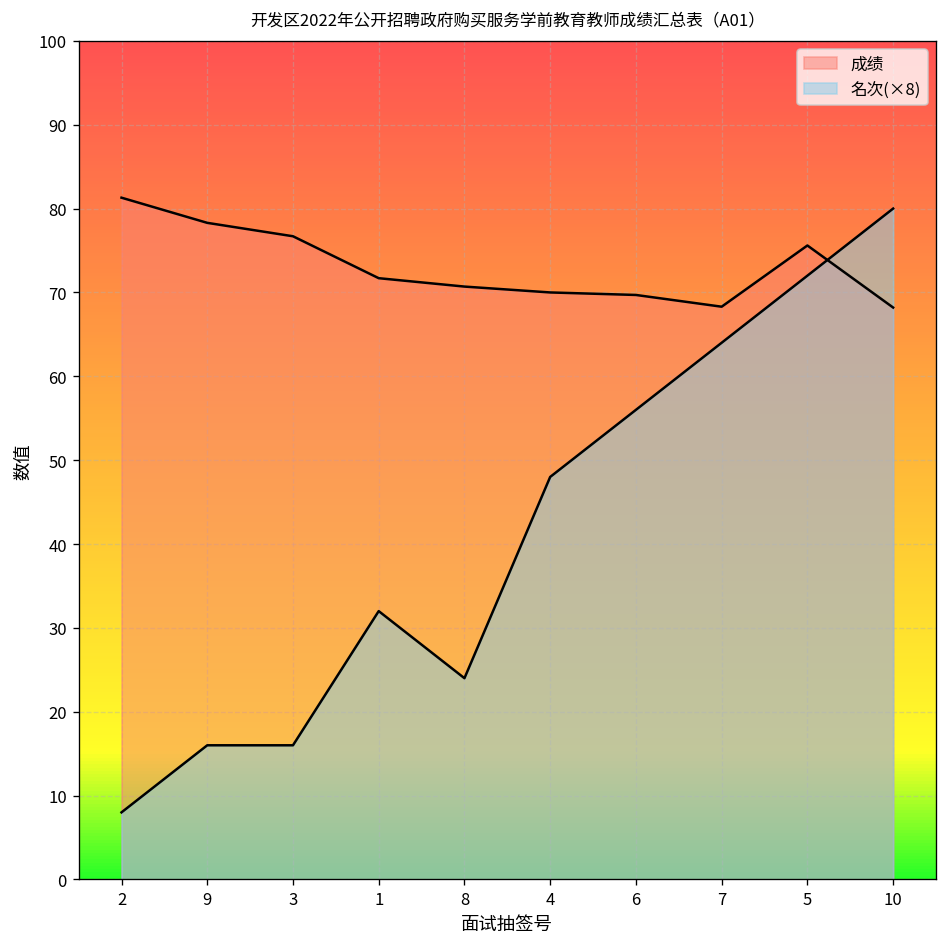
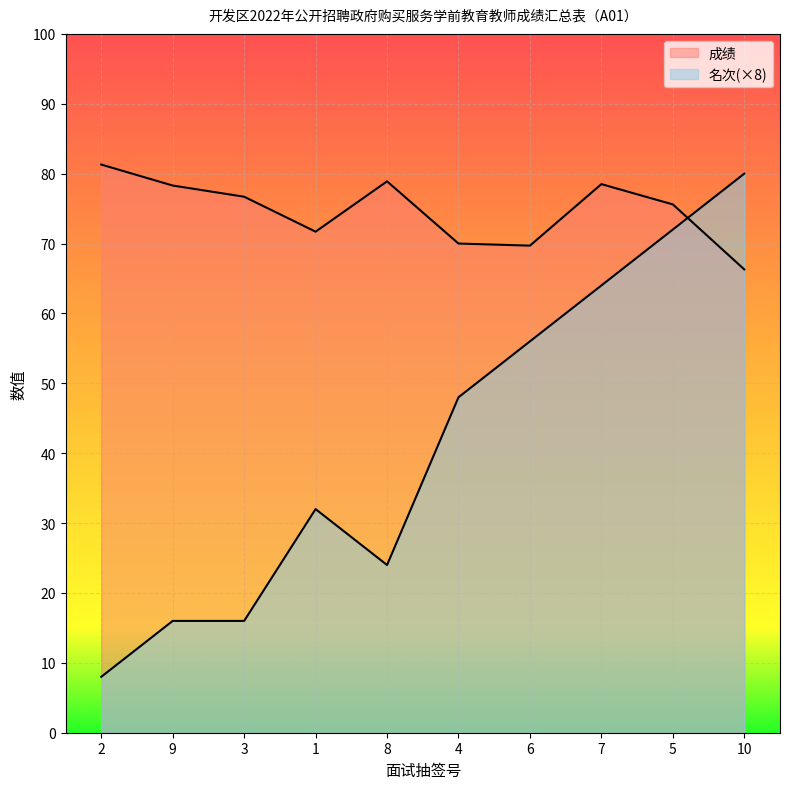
成绩, 8: 71 -> 79
成绩, 7: 68 -> 79
成绩, 10: 68 -> 66
